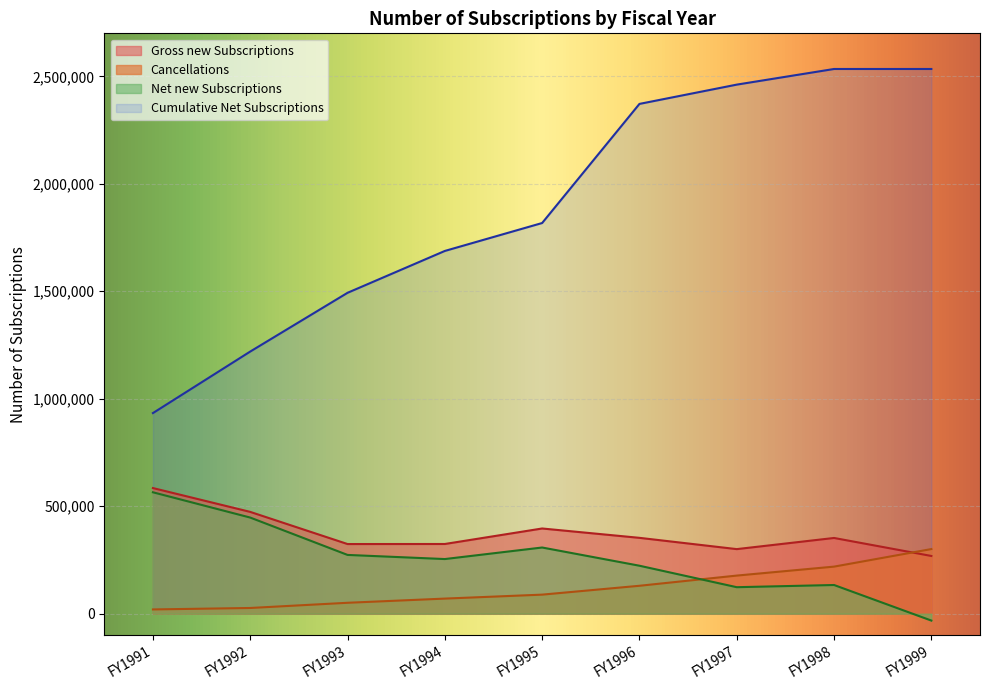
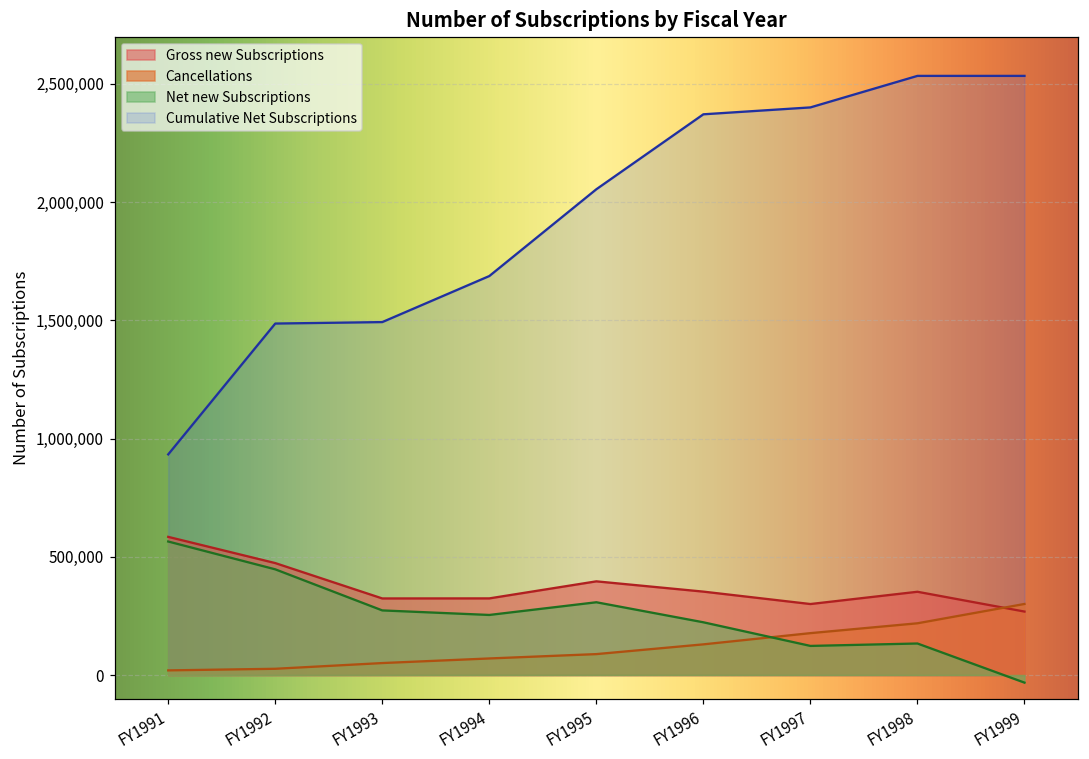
Cumulative Net Subscriptions, FY1992: 1,220,000 -> 1,490,000
Cumulative Net Subscriptions, FY1995: 1,820,000 -> 2,050,000
Cumulative Net Subscriptions, FY1997: 2,460,000 -> 2,400,000
